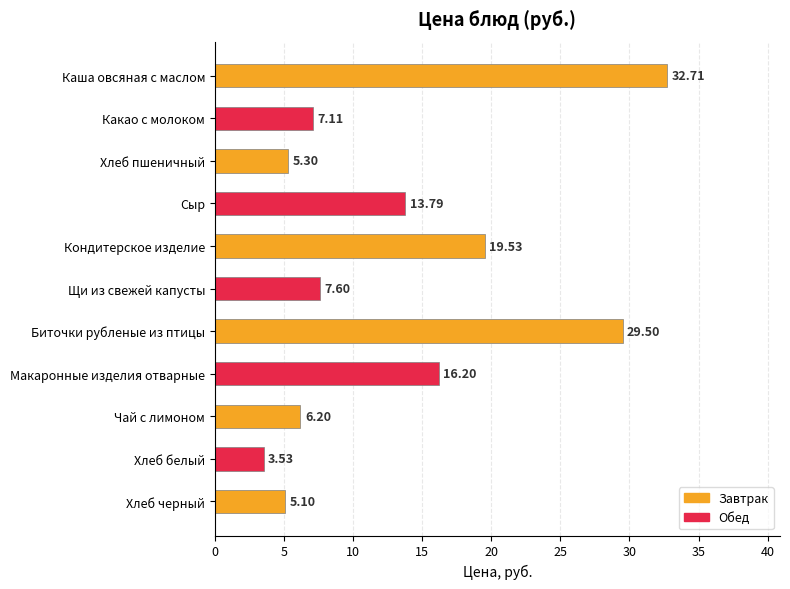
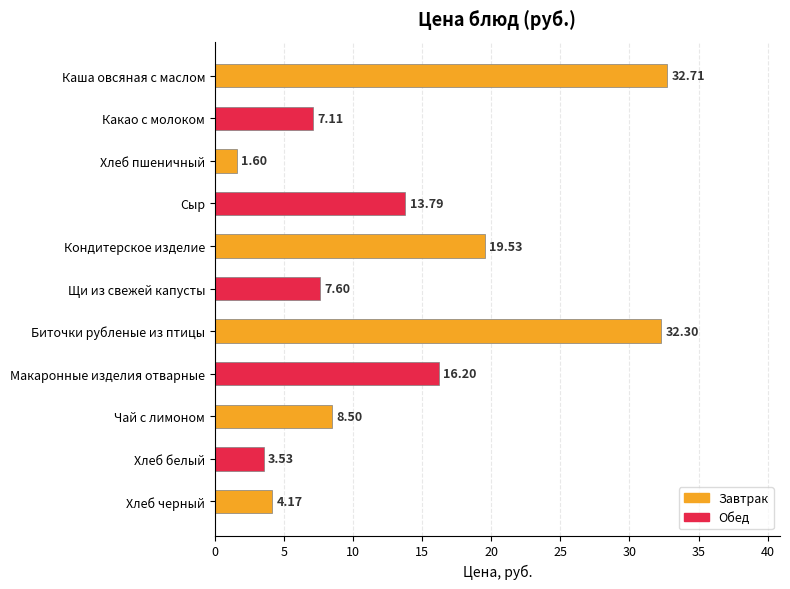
Хлеб пшеничный: 5.30 -> 1.60
Биточки рубленые из птицы: 29.50 -> 32.30
Чай с лимоном: 6.20 -> 8.50
Хлеб черный: 5.10 -> 4.17
